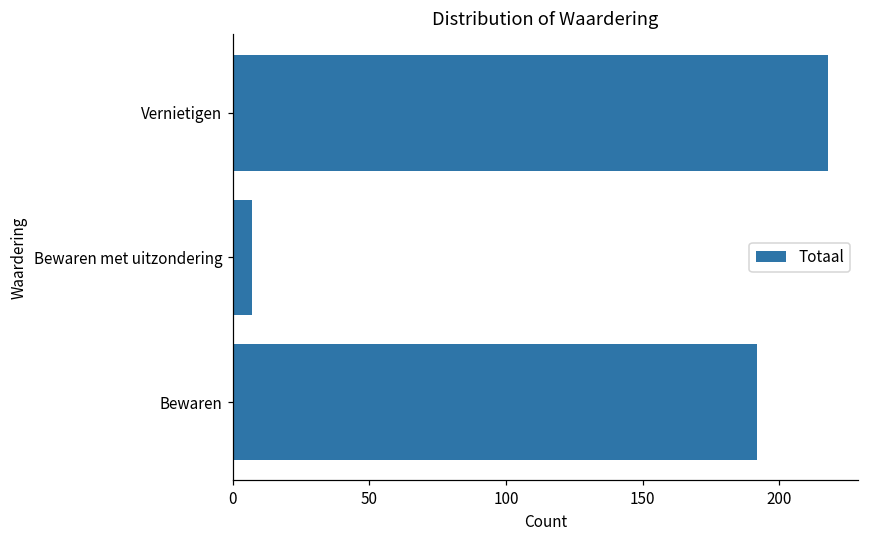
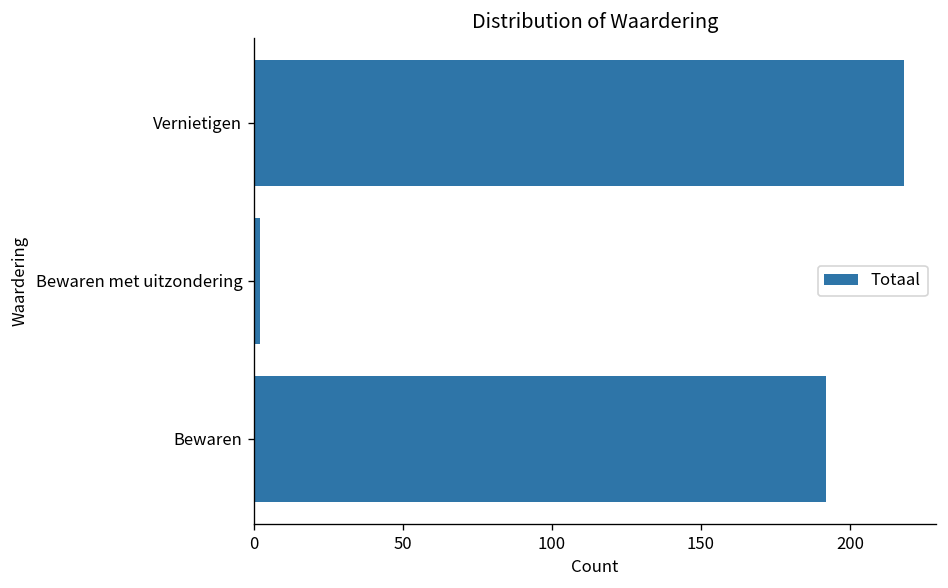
Bewaren met uitzondering: 7 -> 2
